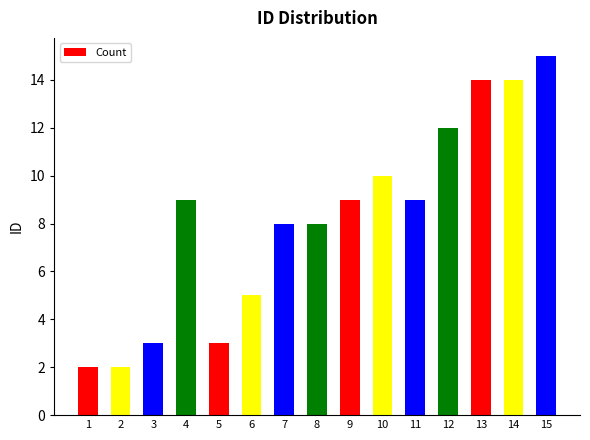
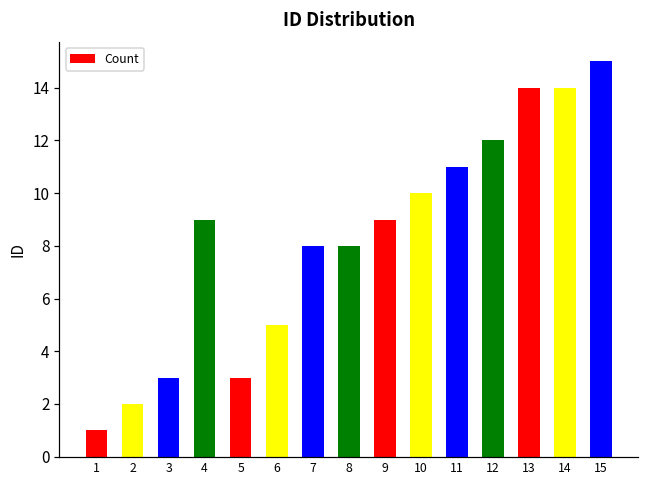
1: 2 -> 1
11: 9 -> 11
